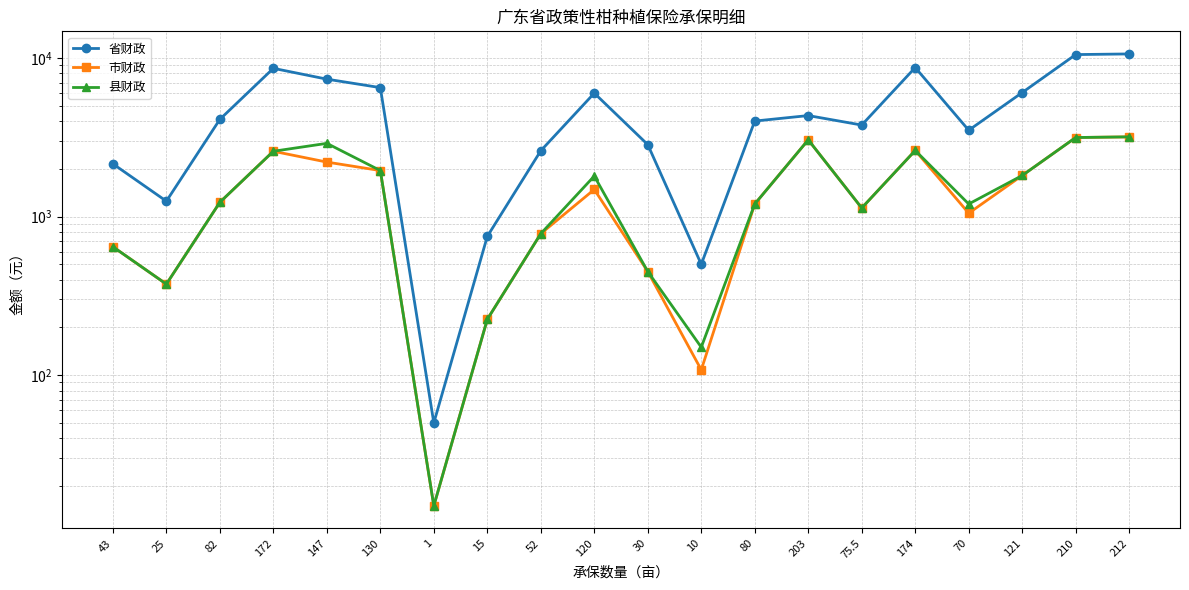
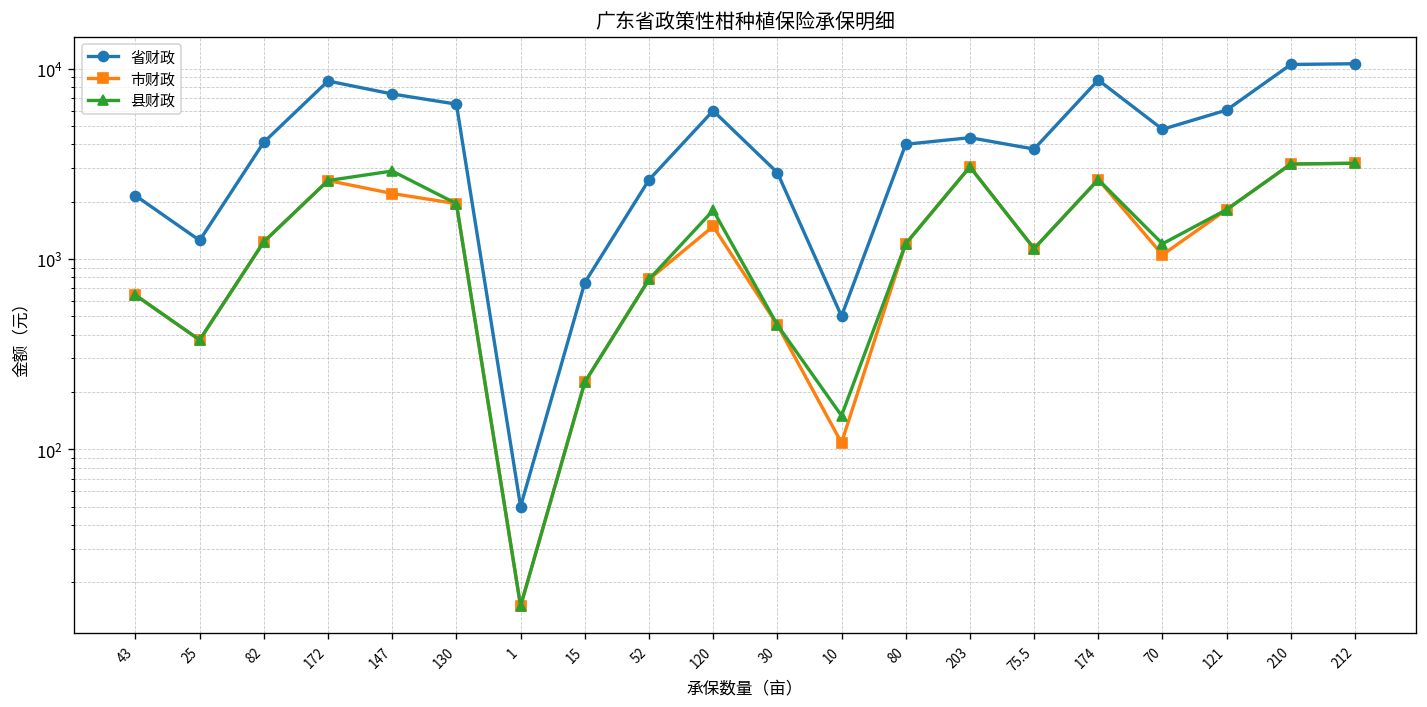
省财政, 70: 3500 -> 4800
